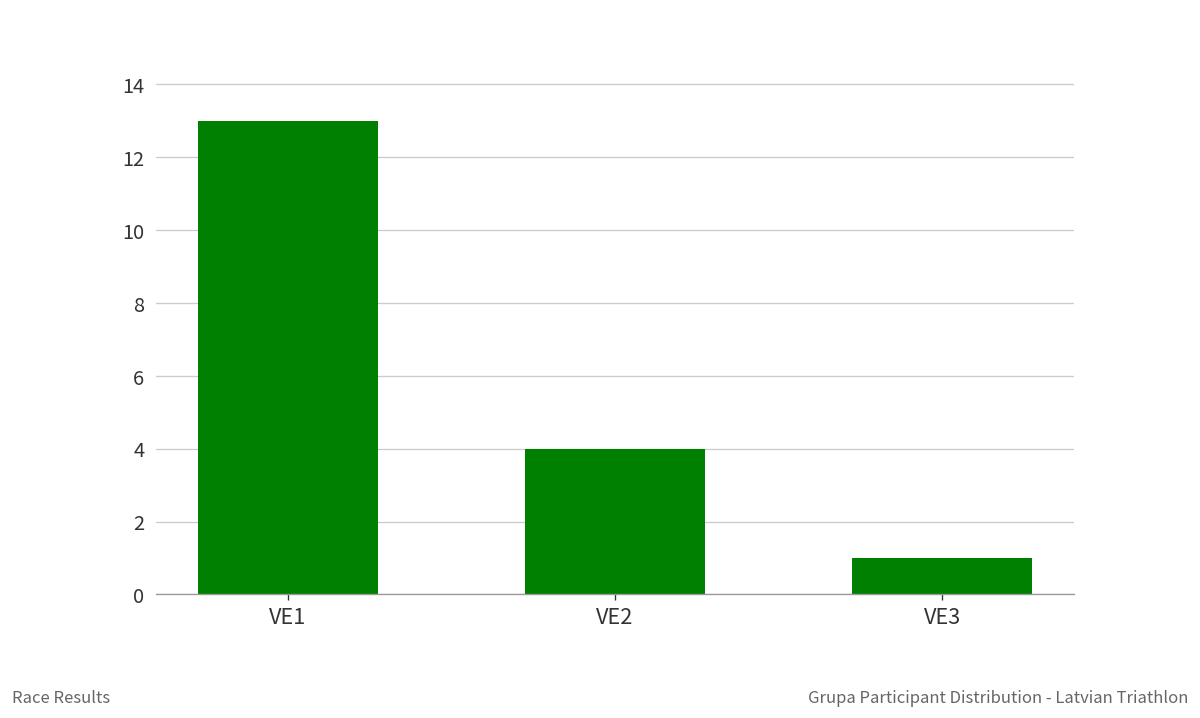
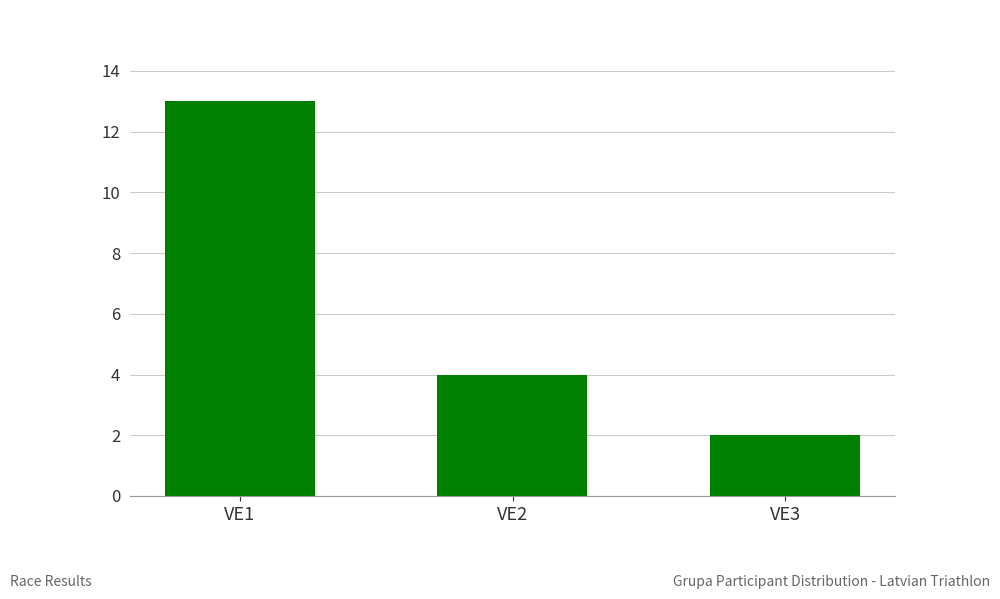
VE3: 1 -> 2
